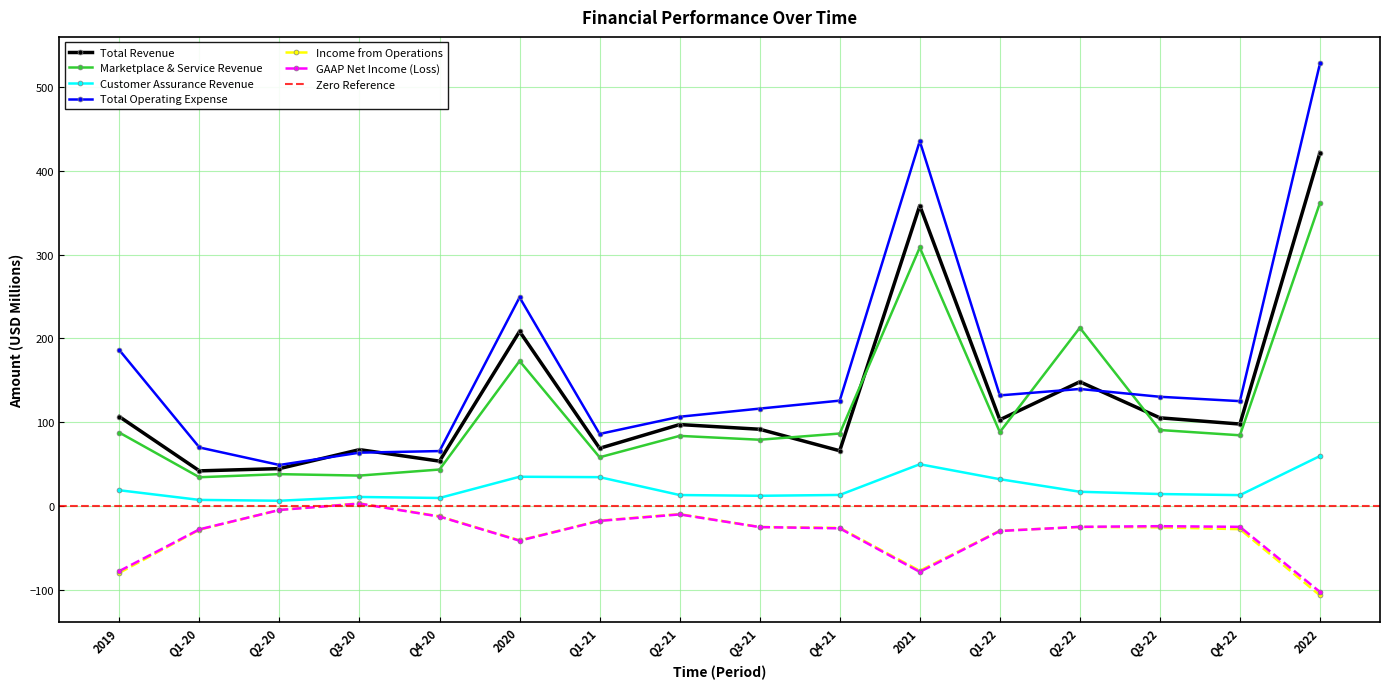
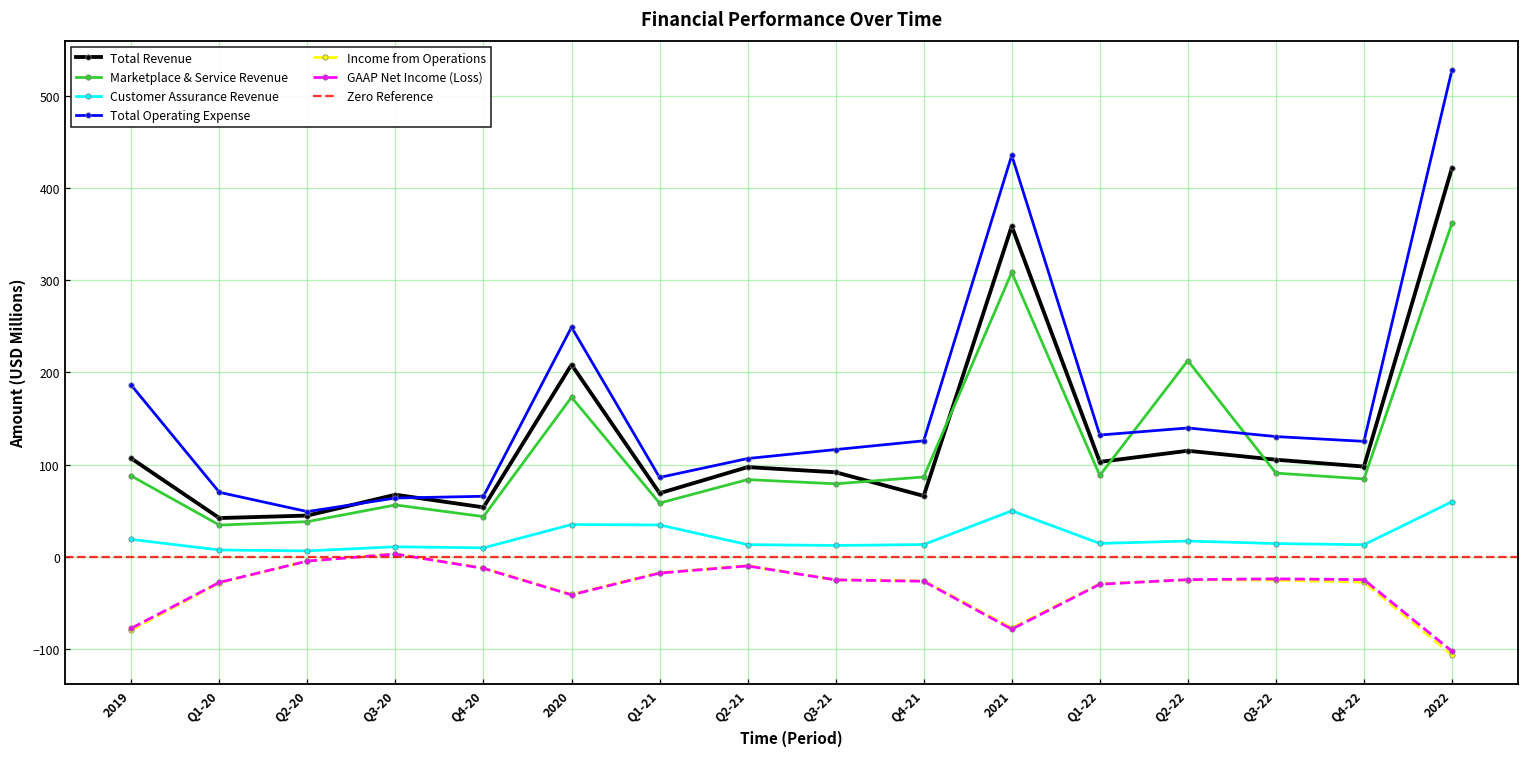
Marketplace & Service Revenue, Q3-20: 40 -> 60
Customer Assurance Revenue, Q1-22: 30 -> 10
Total Revenue, Q2-22: 150 -> 120
